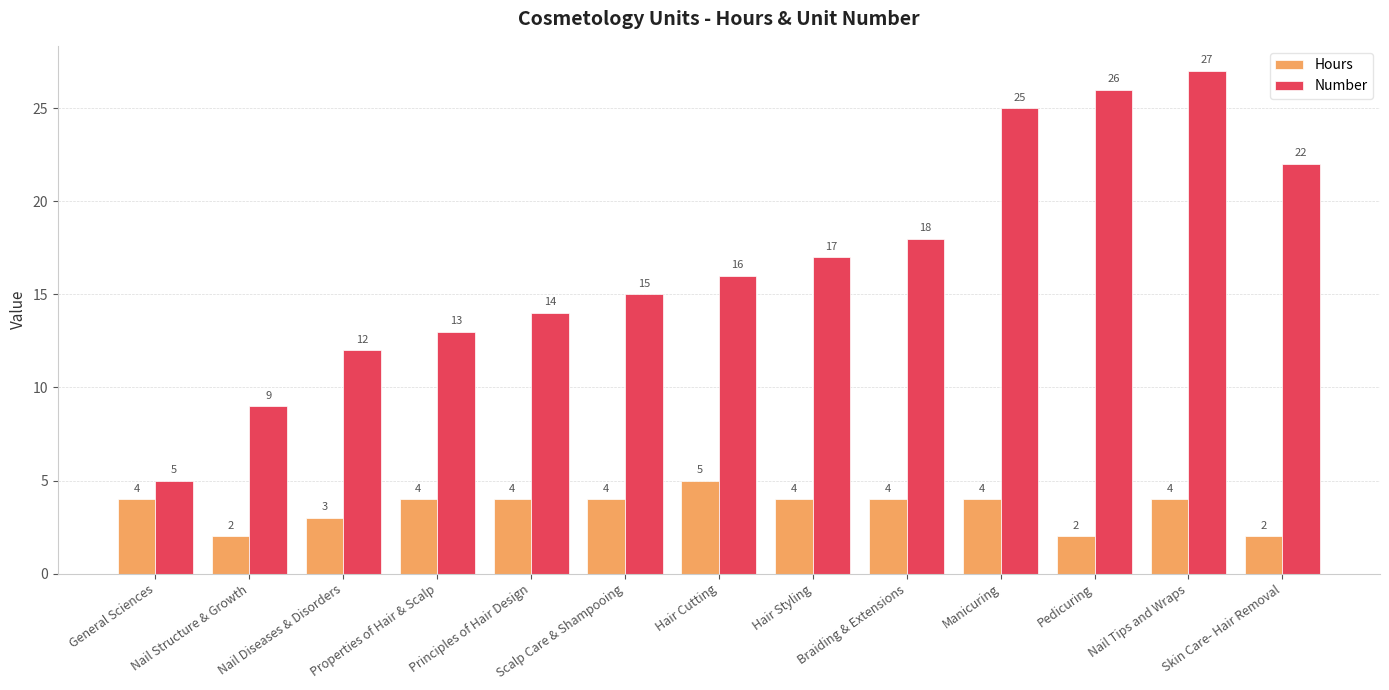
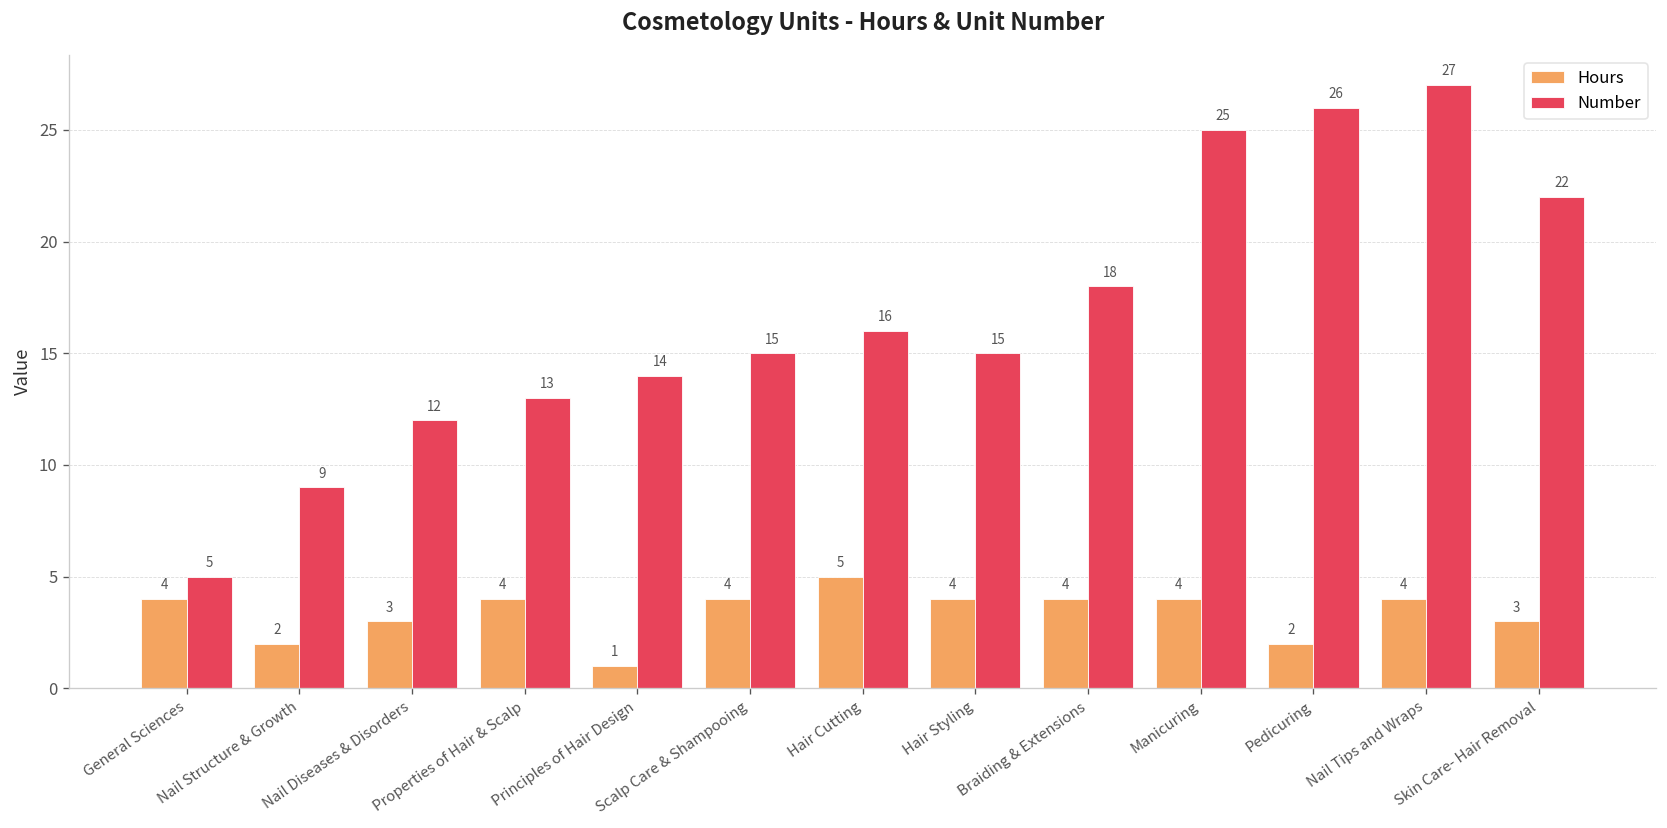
Hours, Principles of Hair Design: 4 -> 1
Number, Hair Styling: 17 -> 15
Hours, Skin Care- Hair Removal: 2 -> 3
